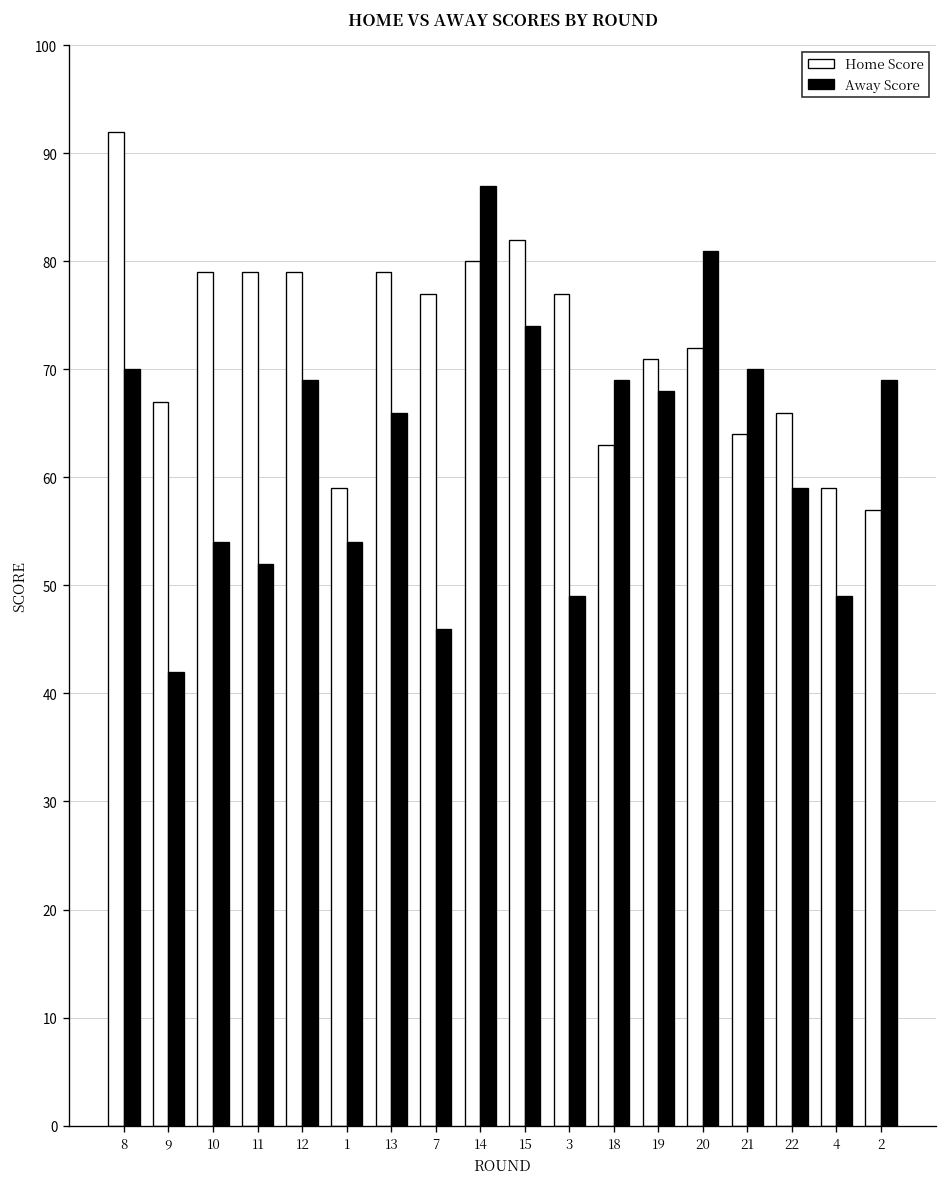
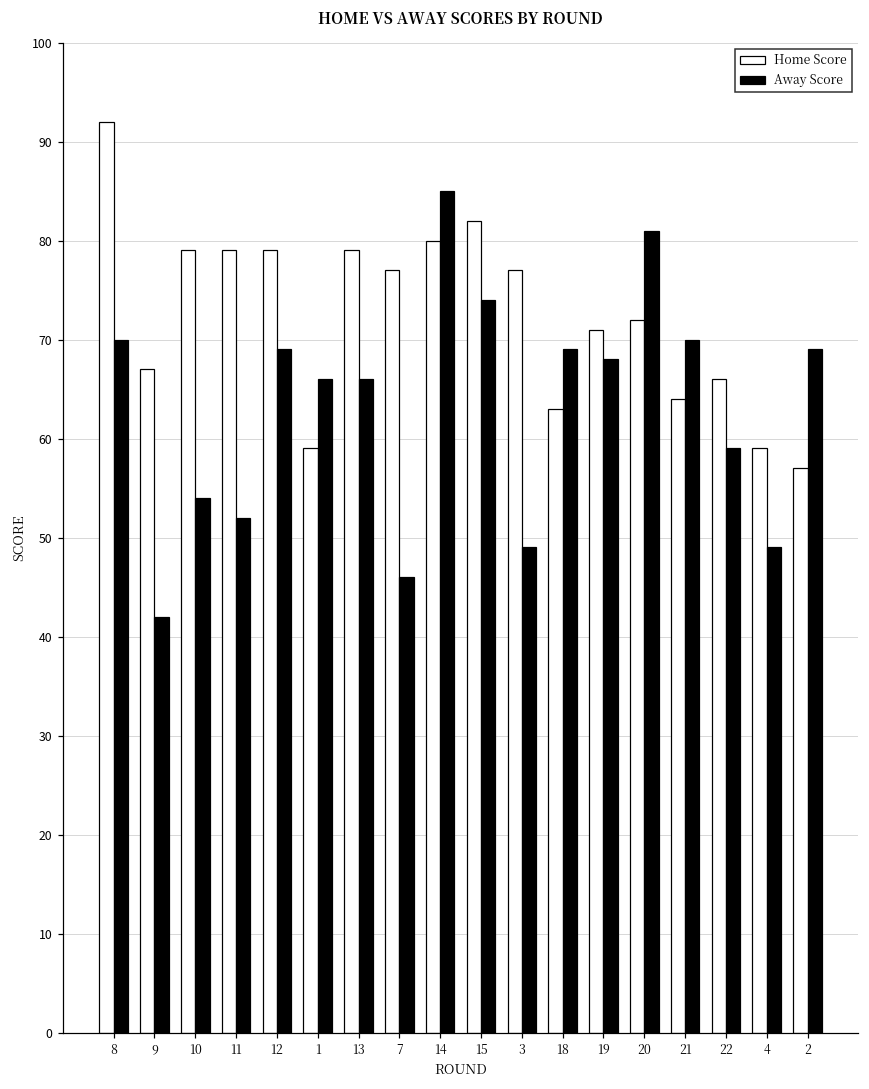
Away Score, 1: 54 -> 66
Away Score, 14: 87 -> 85
